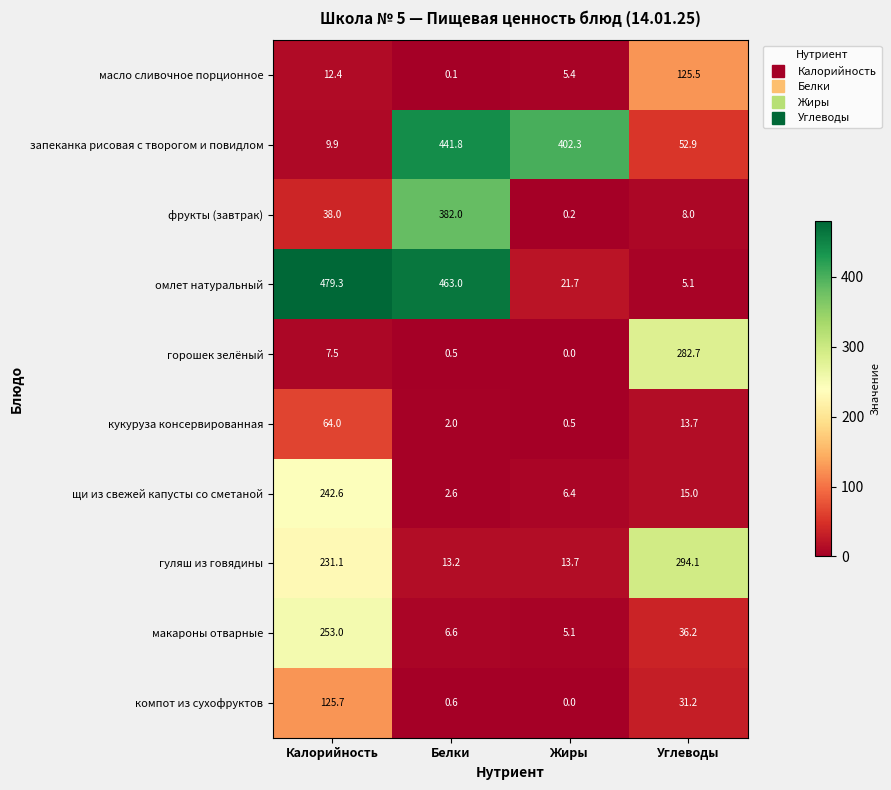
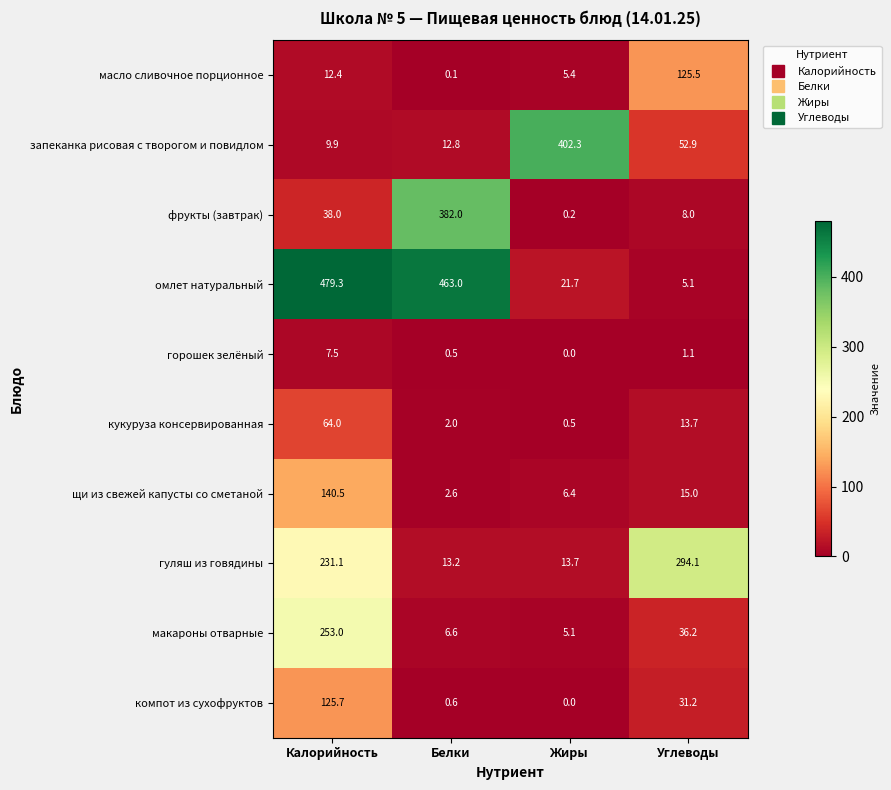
запеканка рисовая с творогом и повидлом, Белки: 441.8 -> 12.8
горошек зелёный, Углеводы: 282.7 -> 1.1
щи из свежей капусты со сметаной, Калорийность: 242.6 -> 140.5
